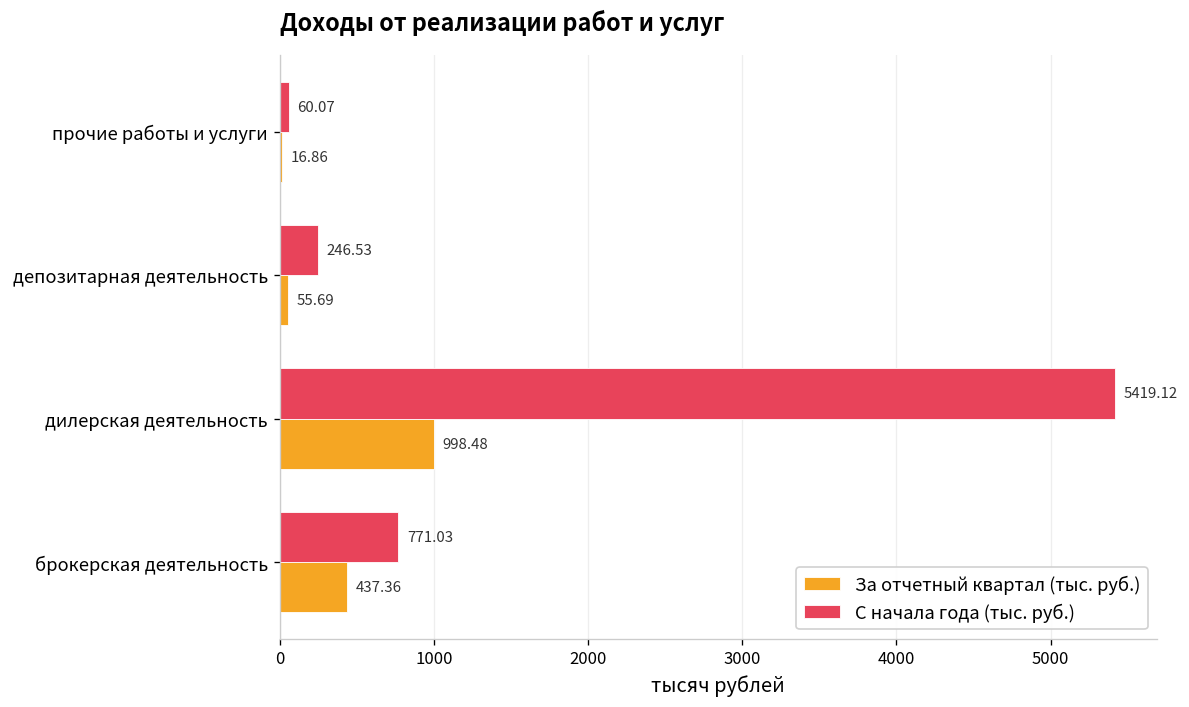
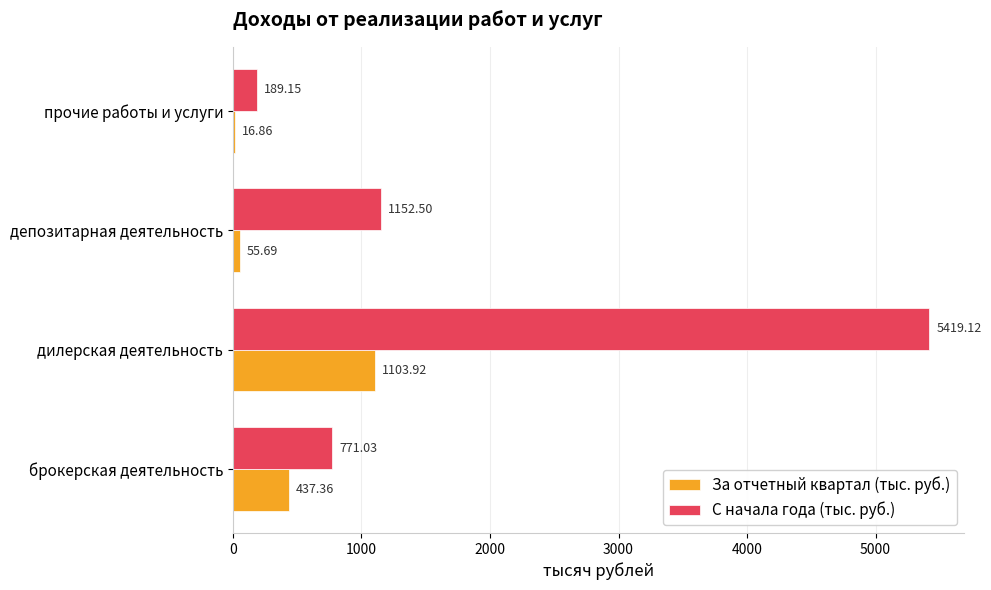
С начала года (тыс. руб.), прочие работы и услуги: 60.07 -> 189.15
С начала года (тыс. руб.), депозитарная деятельность: 246.53 -> 1152.50
За отчетный квартал (тыс. руб.), дилерская деятельность: 998.48 -> 1103.92
